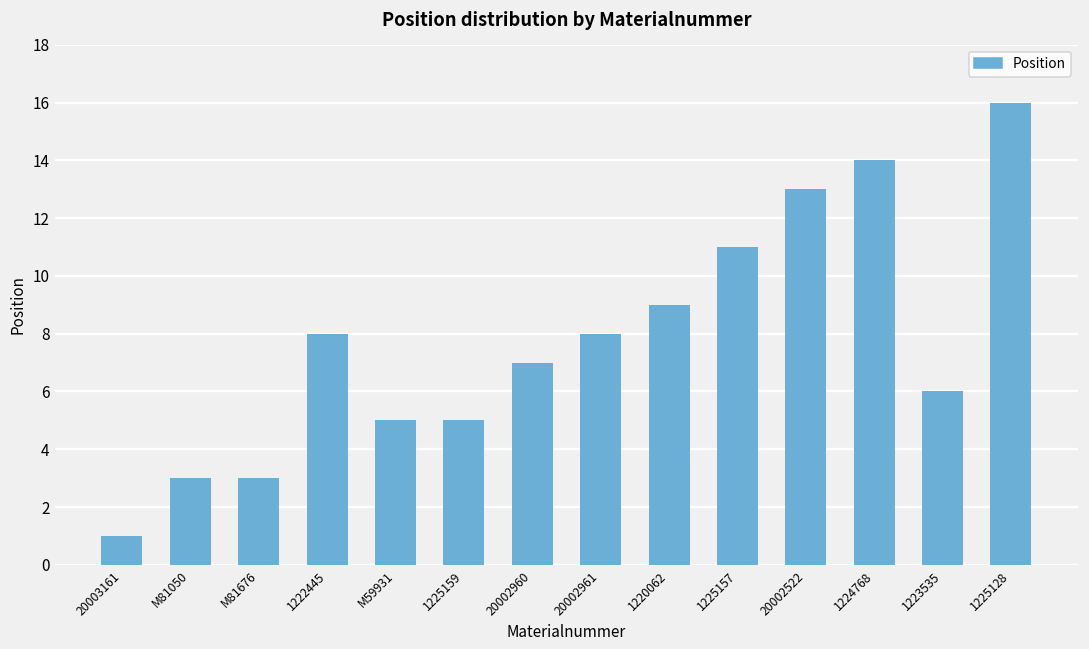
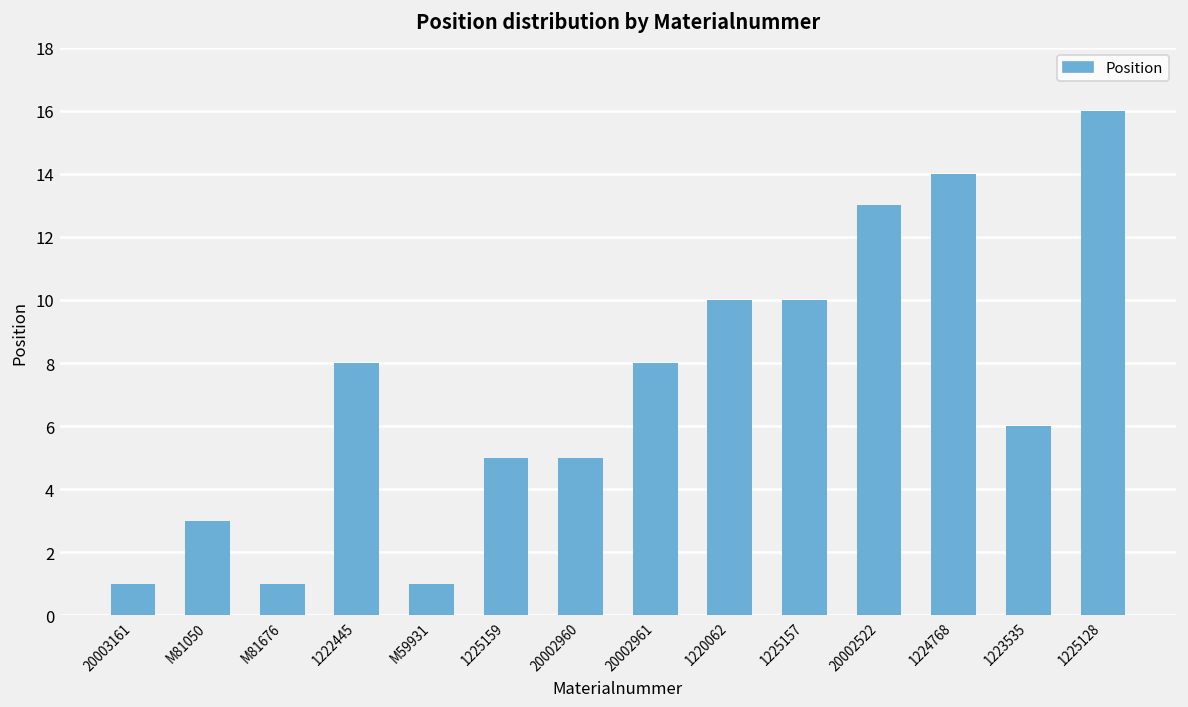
M81676: 3 -> 1
M59931: 5 -> 1
20002960: 7 -> 5
1220062: 9 -> 10
1225157: 11 -> 10
